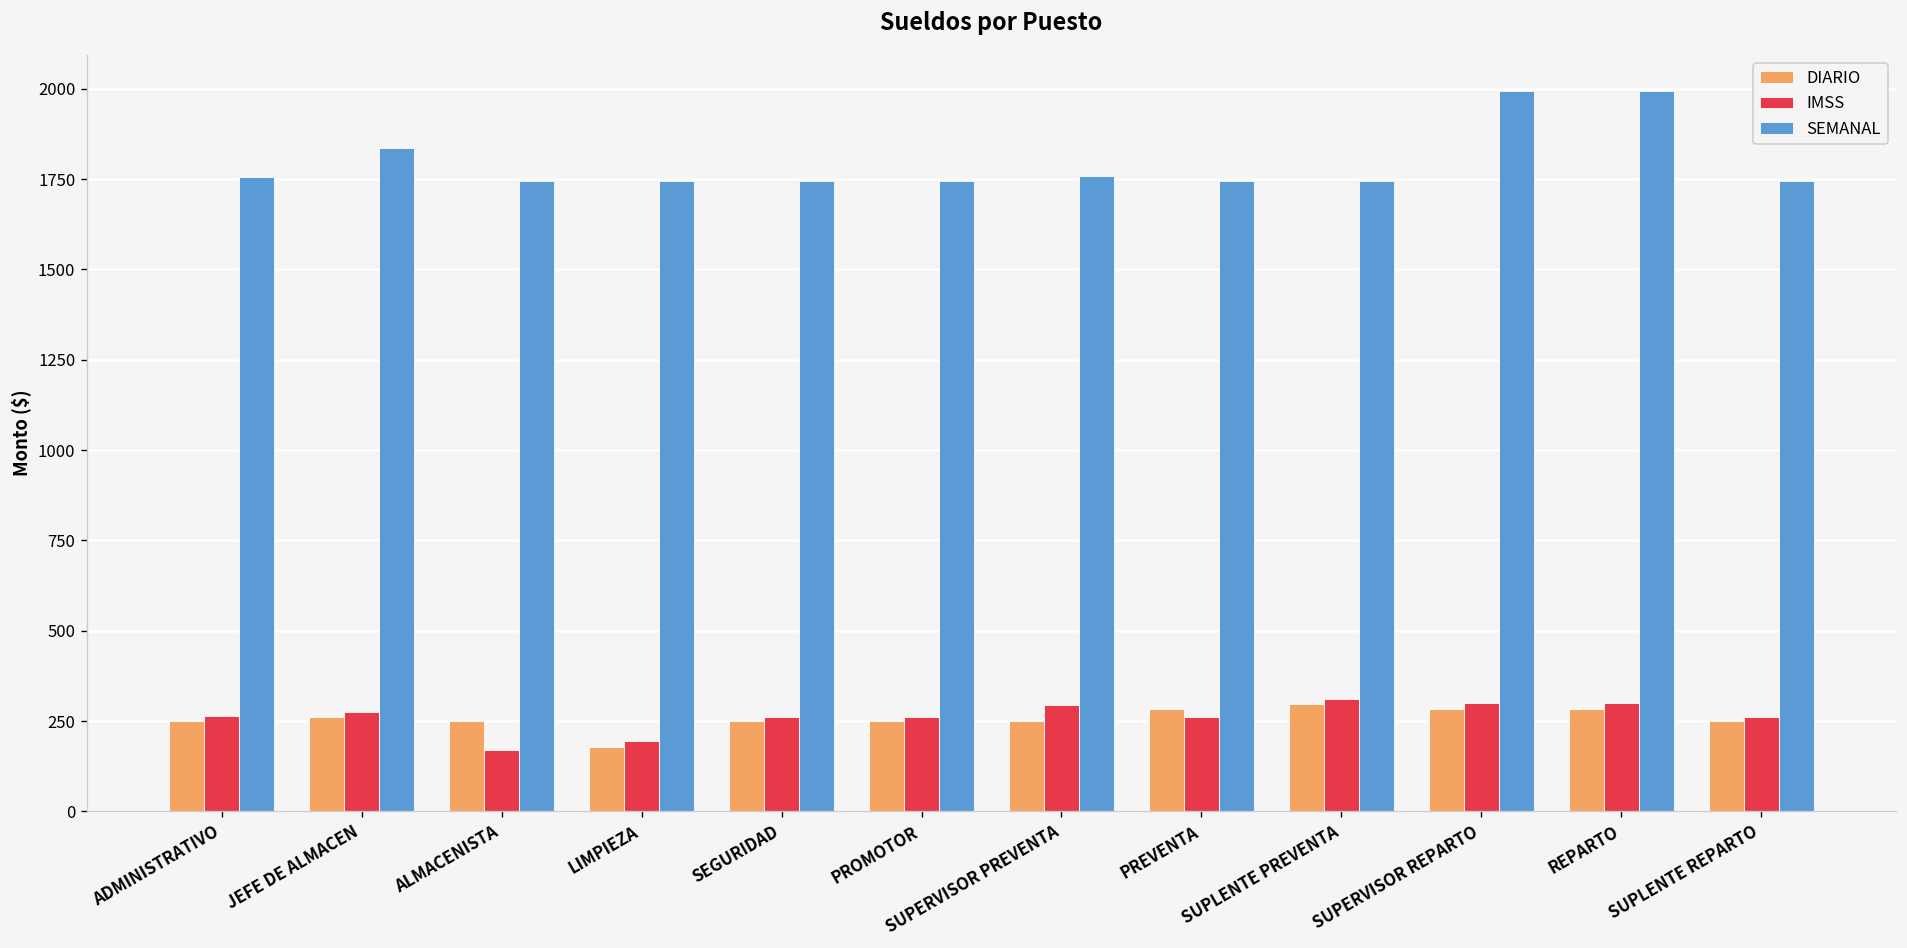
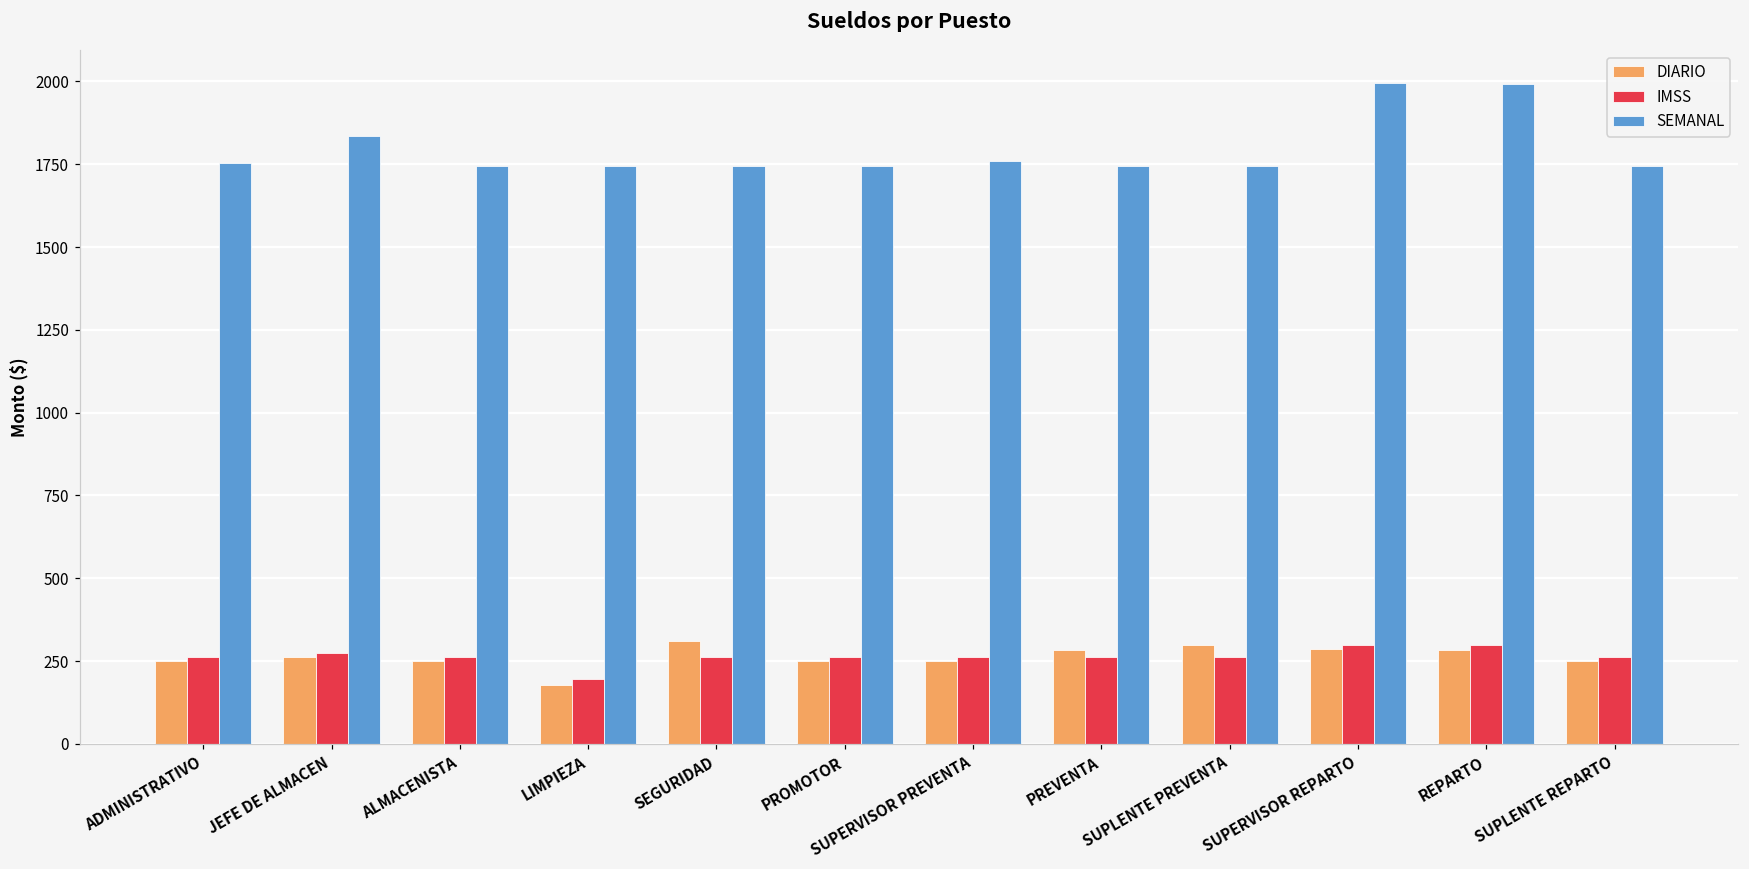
IMSS, ALMACENISTA: 170 -> 260
DIARIO, SEGURIDAD: 250 -> 310
IMSS, SUPERVISOR PREVENTA: 300 -> 260
IMSS, SUPLENTE PREVENTA: 310 -> 260
